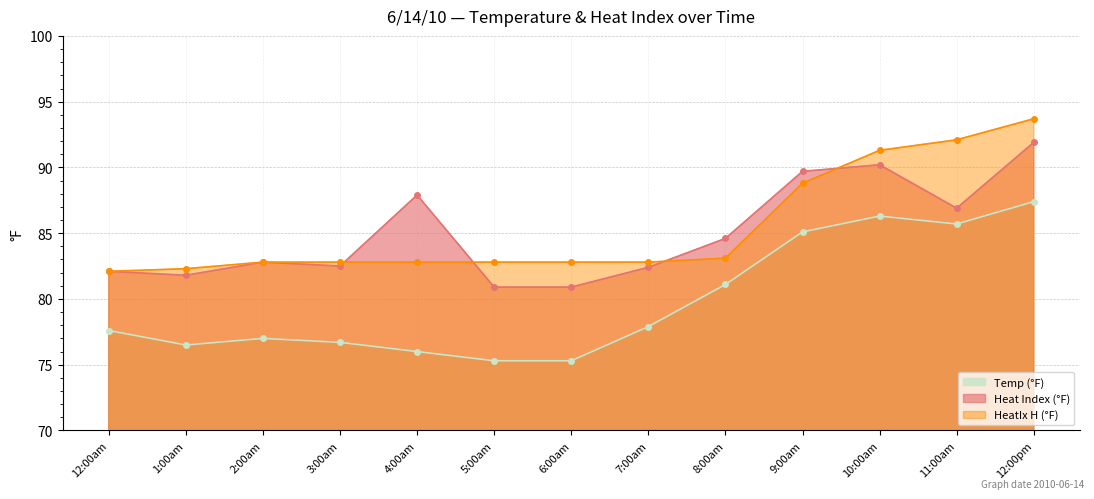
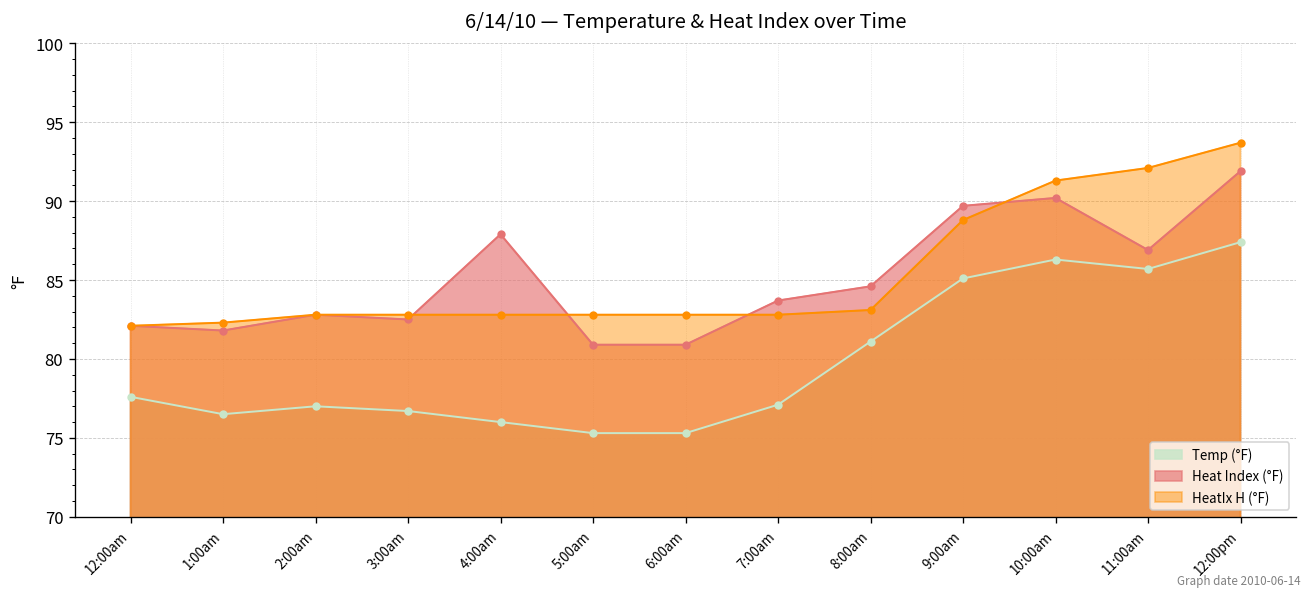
Temp (°F), 7:00am: 77.9 -> 77.1
Heat Index (°F), 7:00am: 82.4 -> 83.7
